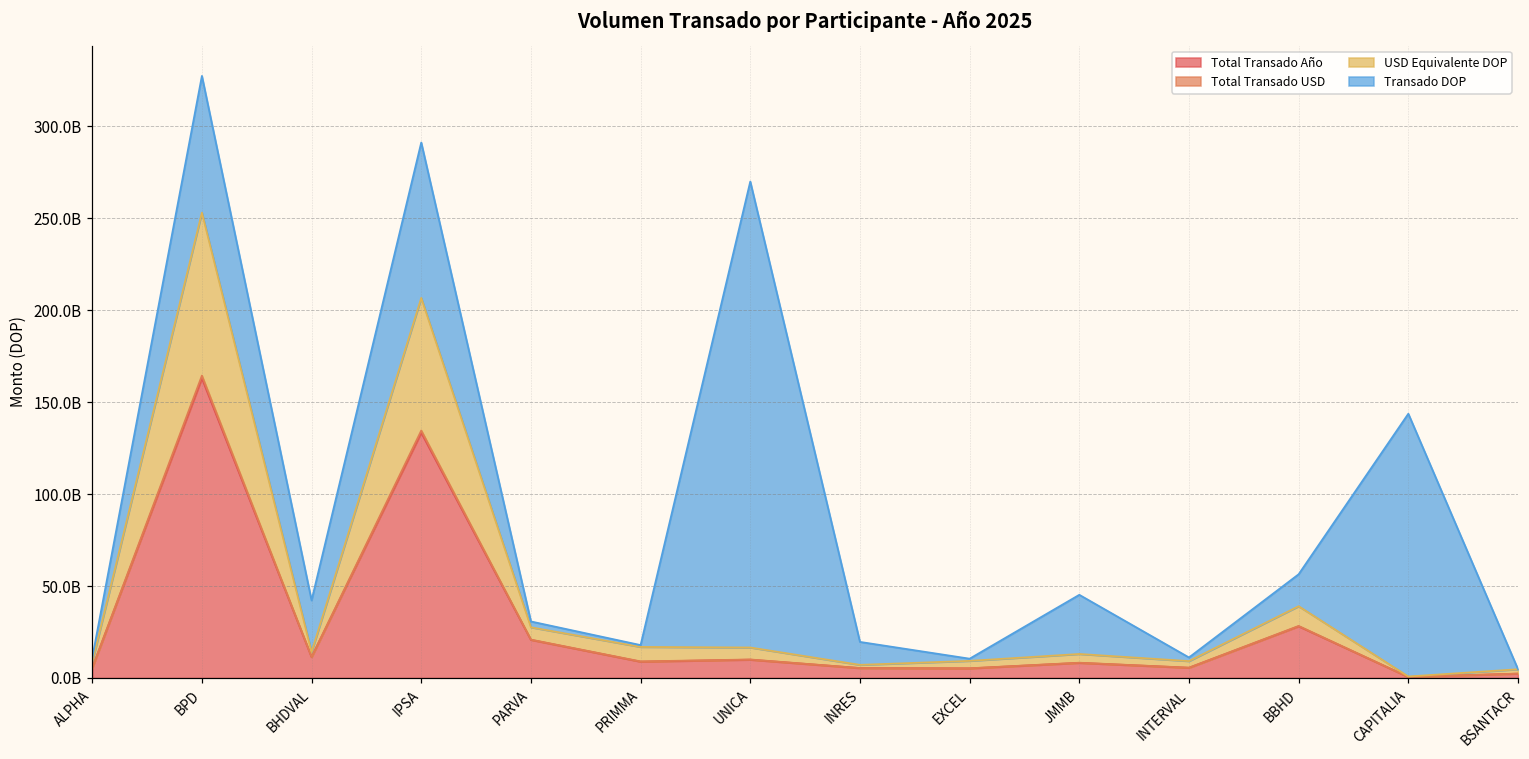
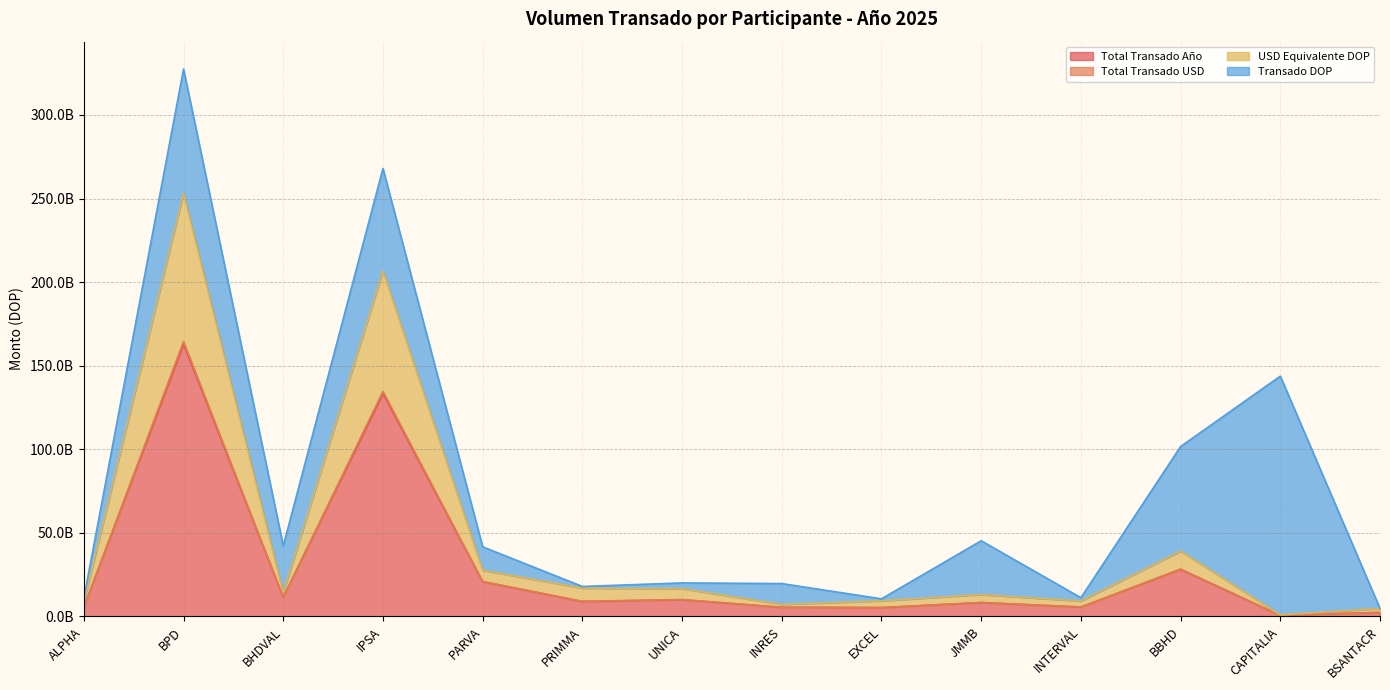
Transado DOP, IPSA: 85000000000 -> 61000000000
Transado DOP, PARVA: 3000000000 -> 14000000000
Transado DOP, UNICA: 253000000000 -> 3000000000
Transado DOP, BBHD: 17000000000 -> 63000000000
